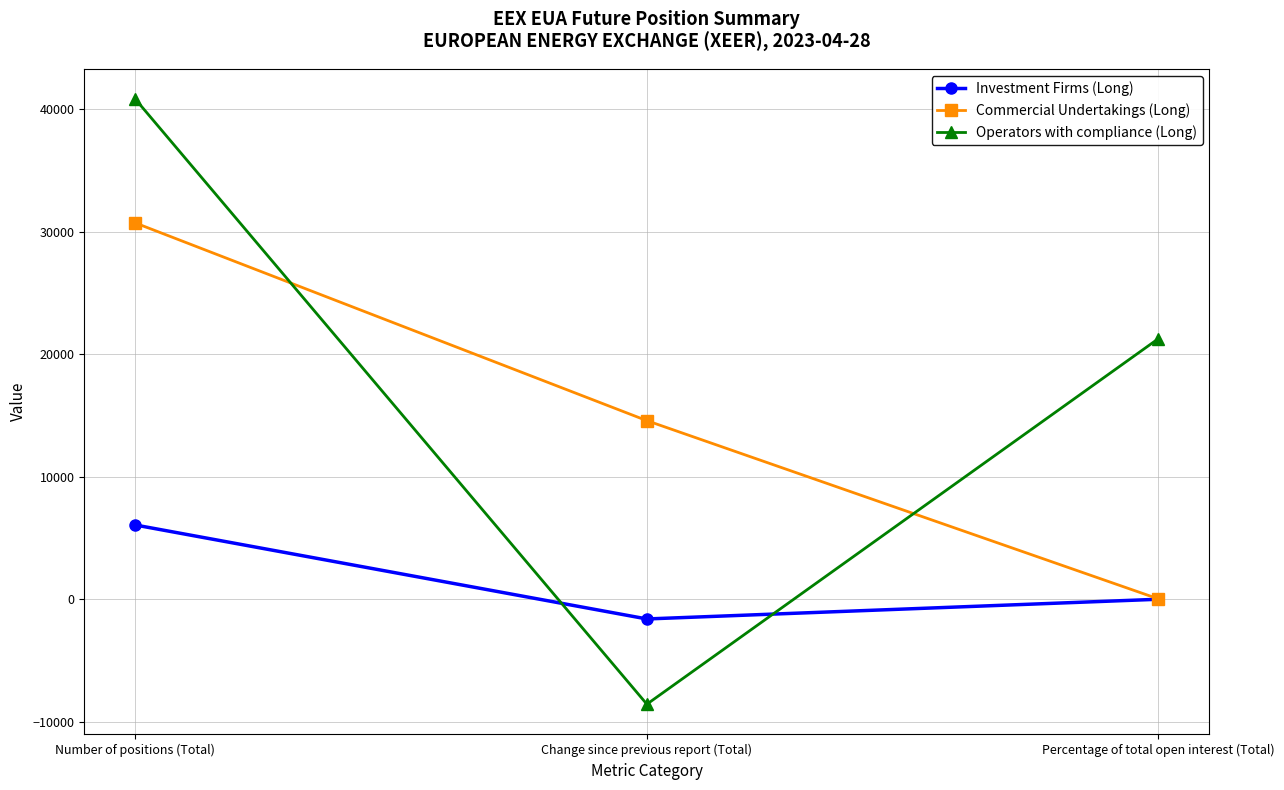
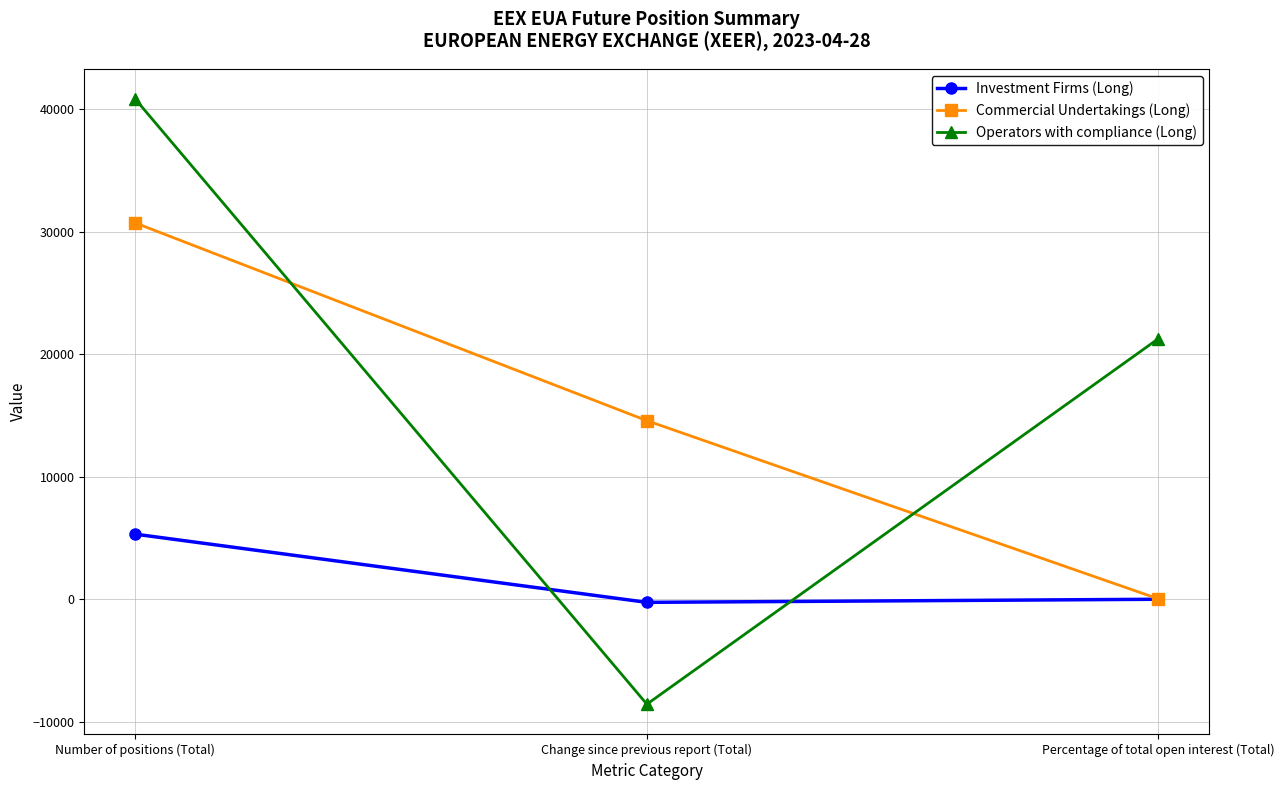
Investment Firms (Long), Number of positions (Total): 6100 -> 5300
Investment Firms (Long), Change since previous report (Total): -1600 -> -200
